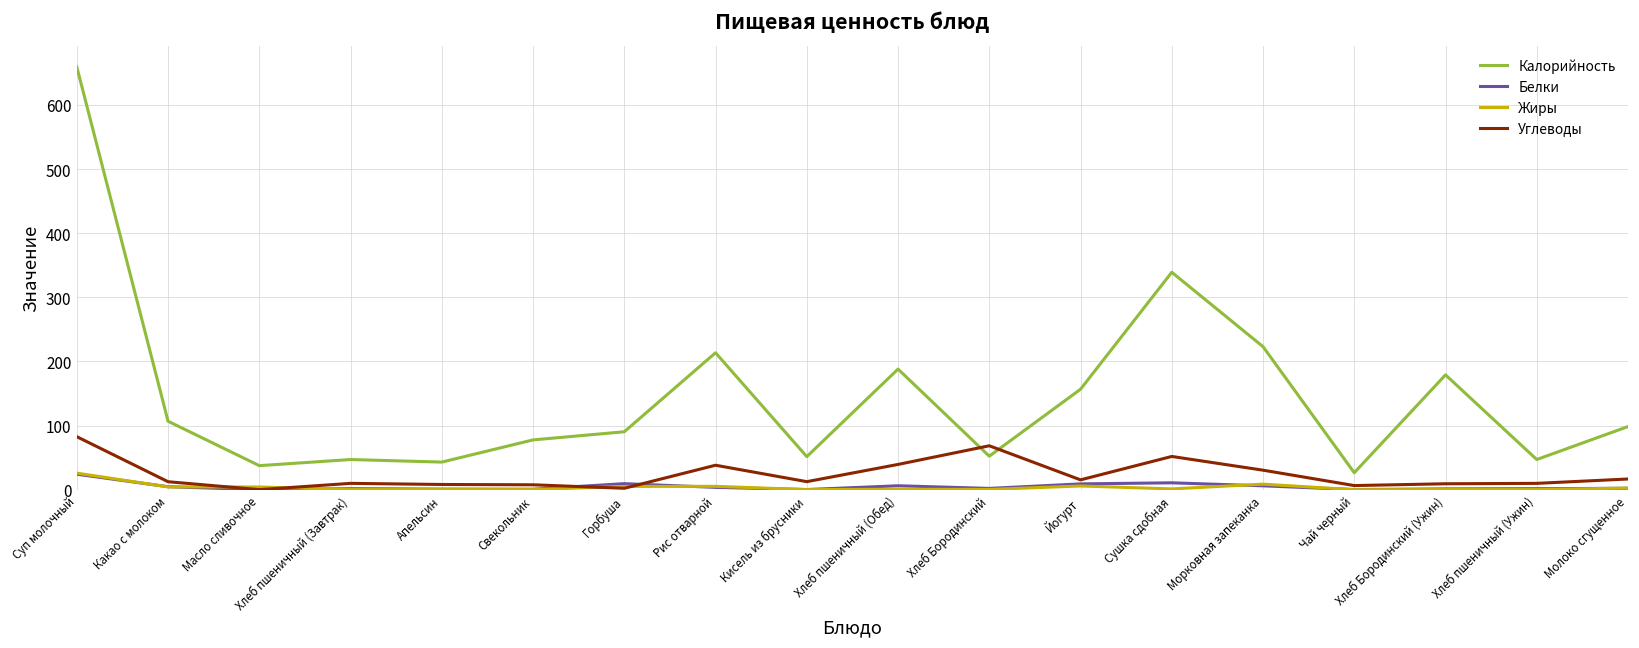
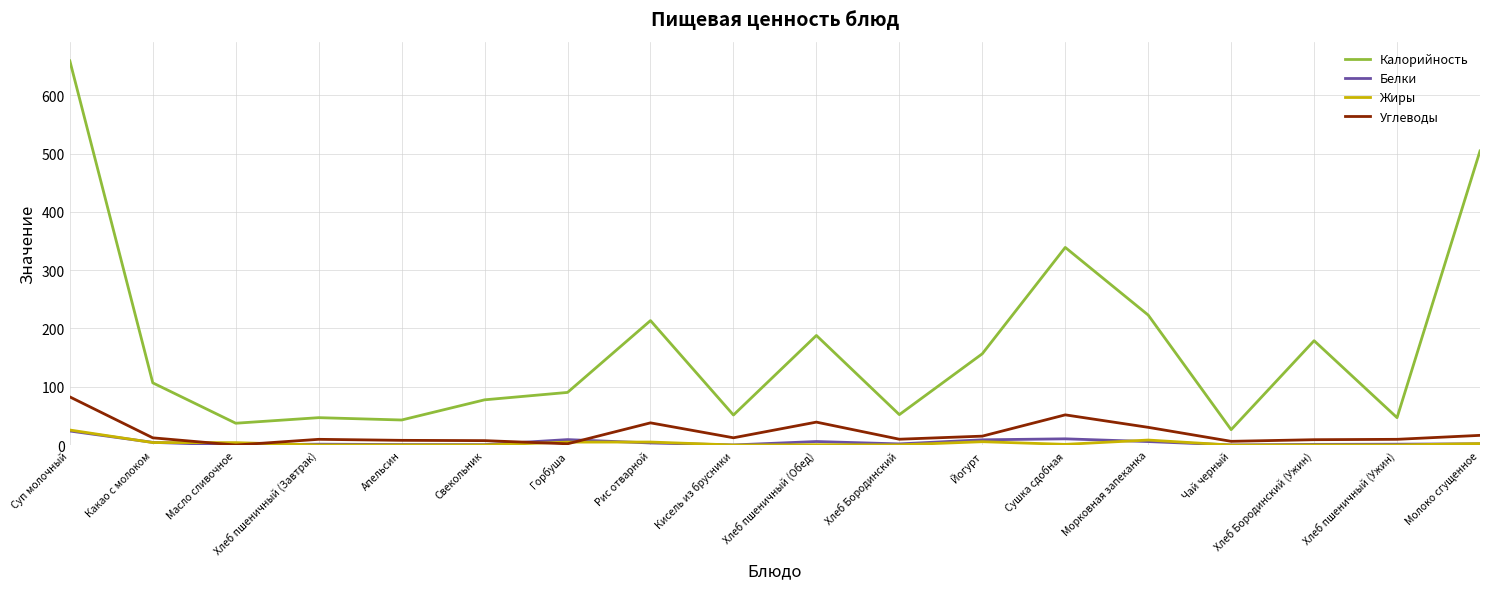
Углеводы, Хлеб Бородинский: 70 -> 10
Калорийность, Молоко сгущенное: 100 -> 500
